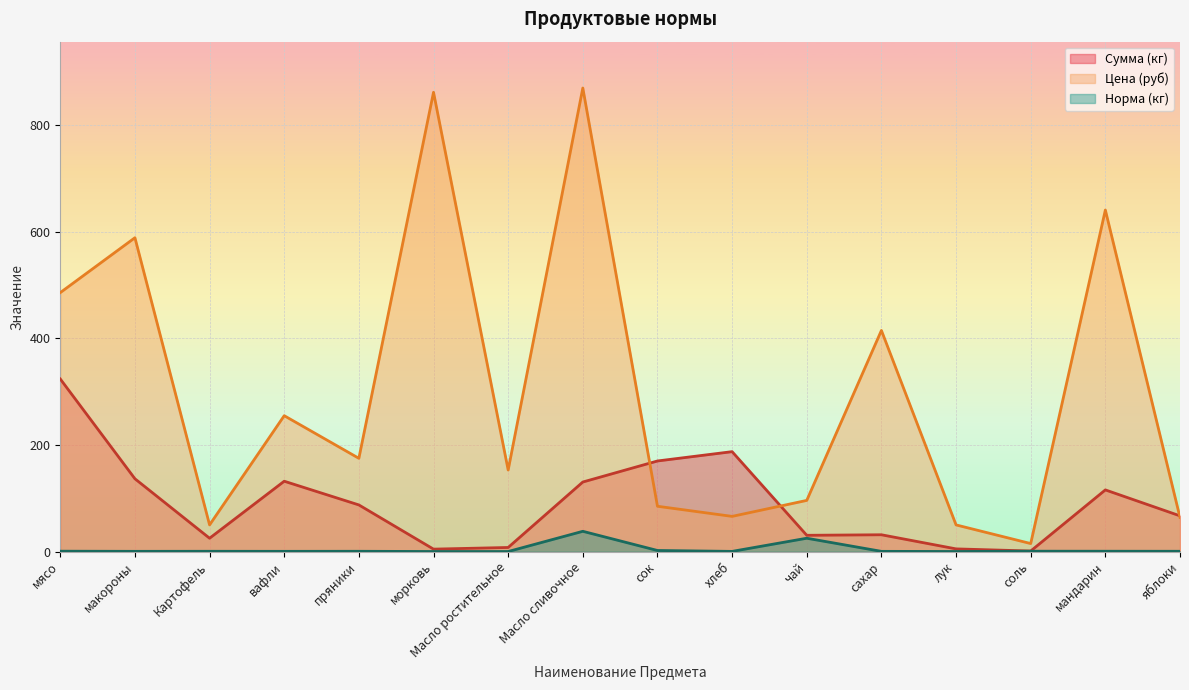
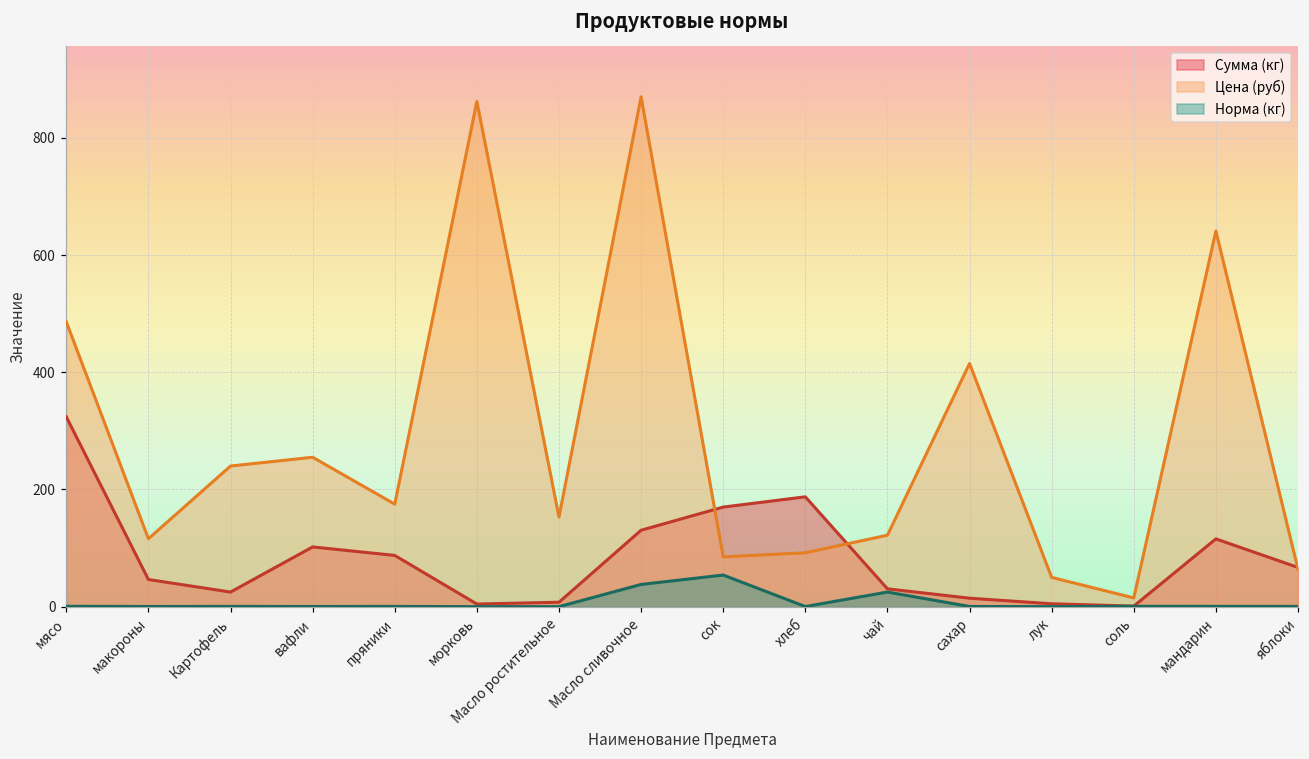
Сумма (кг), макороны: 140 -> 50
Цена (руб), макороны: 590 -> 120
Цена (руб), Картофель: 50 -> 240
Сумма (кг), вафли: 130 -> 100
Норма (кг), сок: 0 -> 50
Цена (руб), хлеб: 70 -> 90
Цена (руб), чай: 100 -> 120
Сумма (кг), сахар: 30 -> 10
